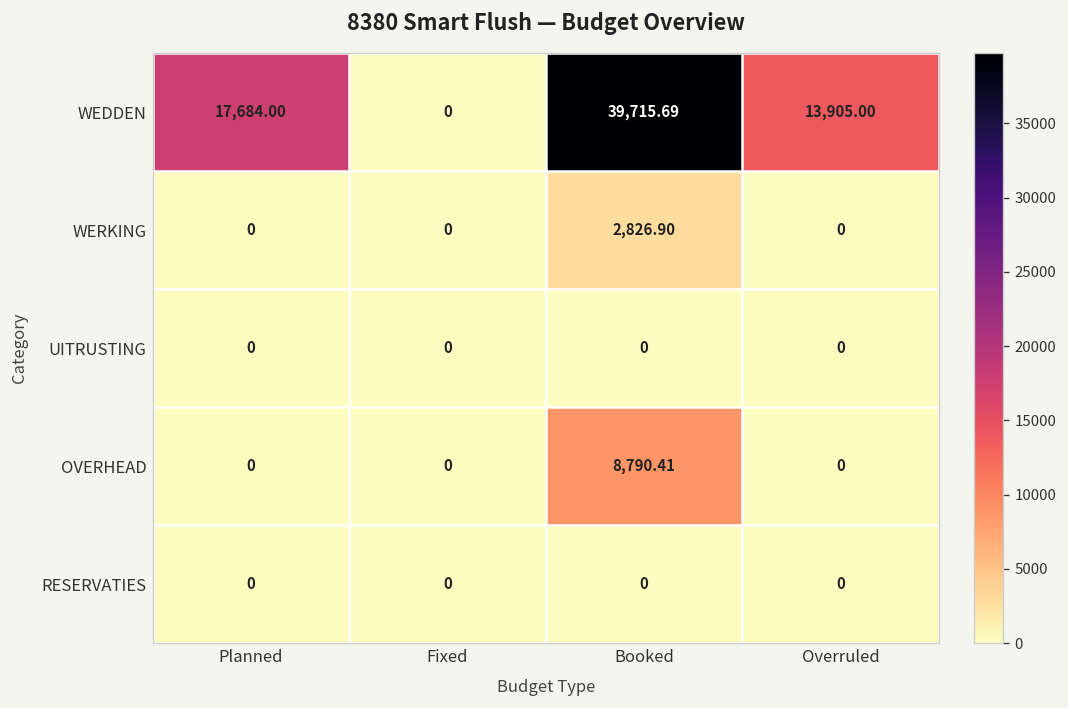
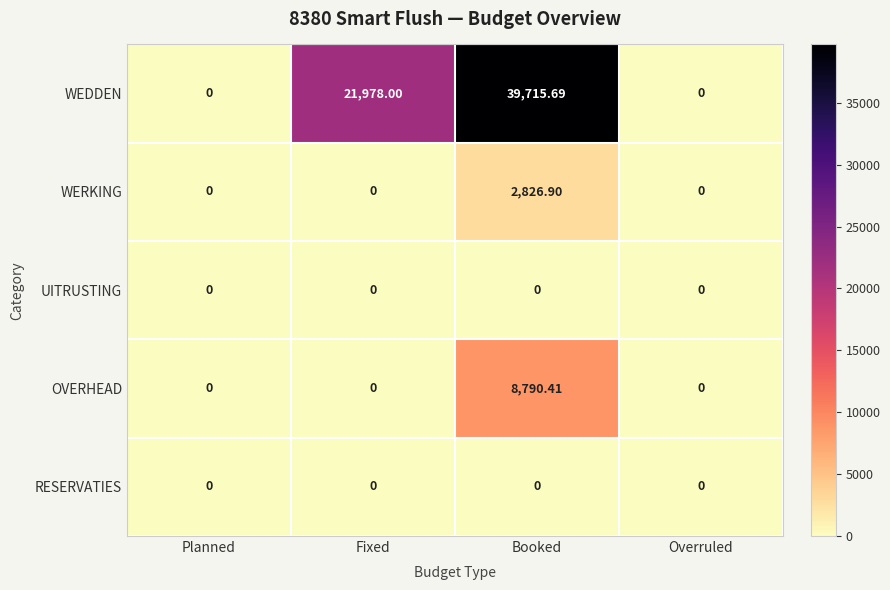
WEDDEN, Planned: 17,684.00 -> 0
WEDDEN, Fixed: 0 -> 21,978.00
WEDDEN, Overruled: 13,905.00 -> 0
